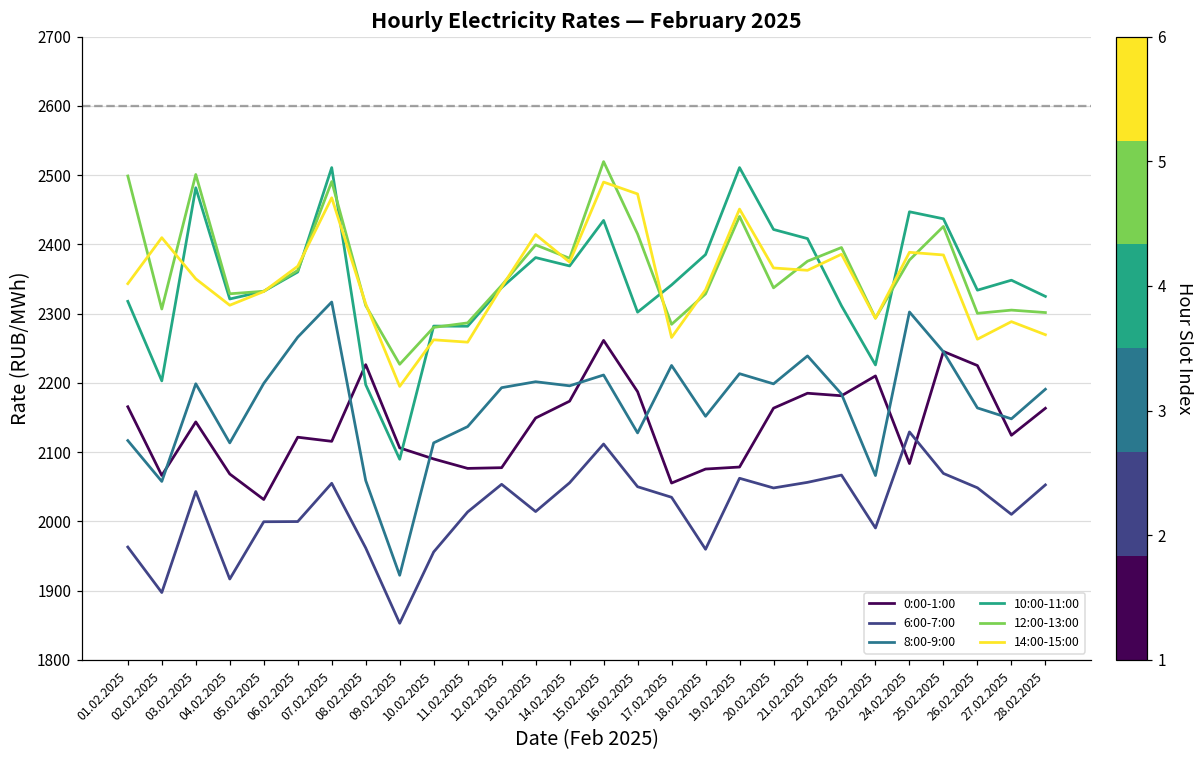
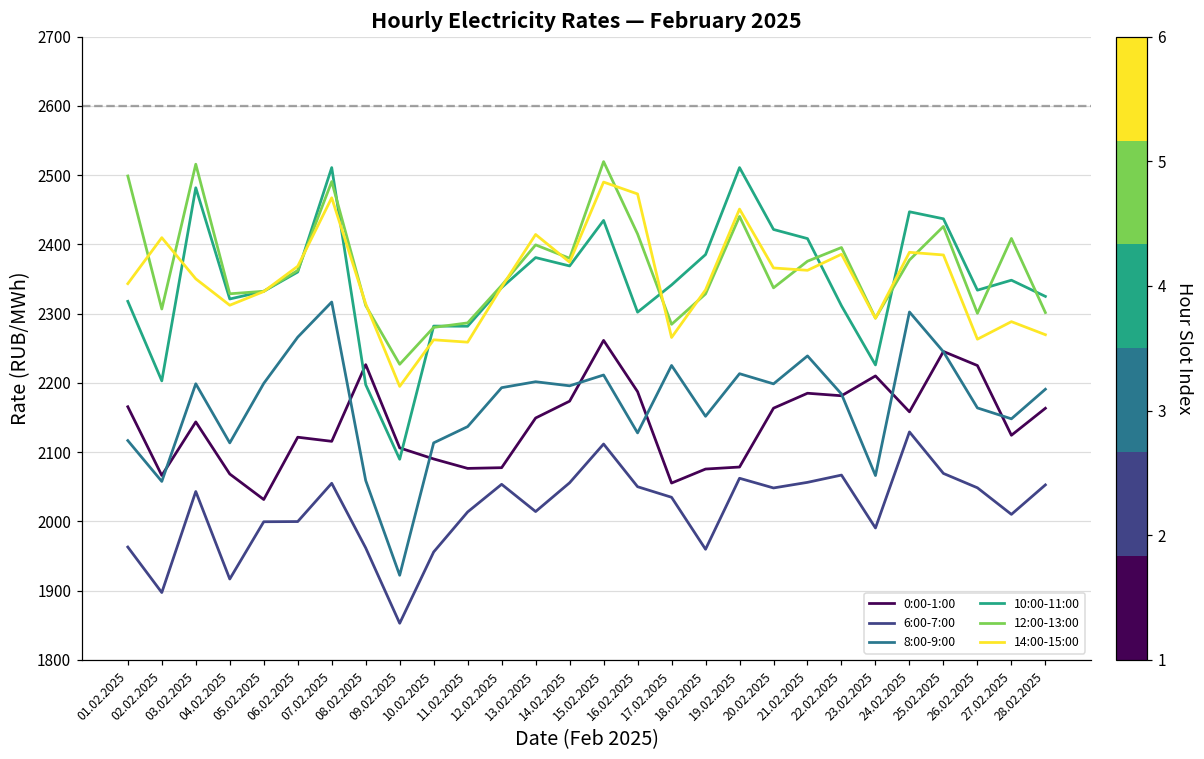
12:00-13:00, 03.02.2025: 2500 -> 2520
0:00-1:00, 24.02.2025: 2080 -> 2160
12:00-13:00, 27.02.2025: 2310 -> 2410
